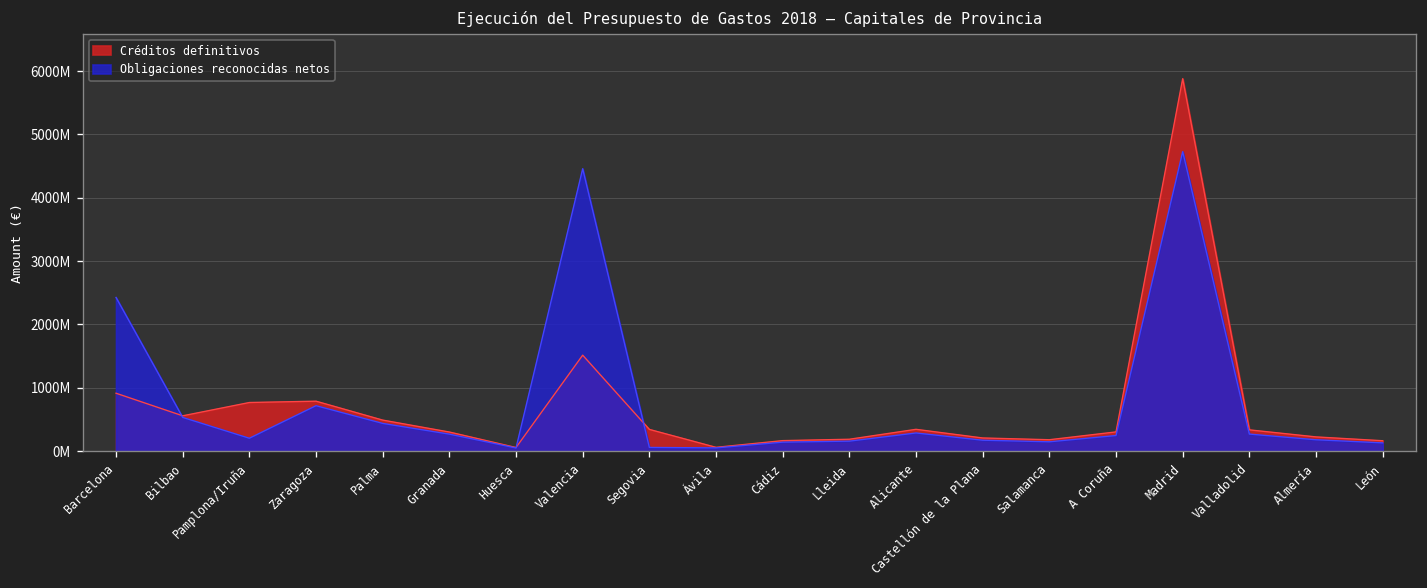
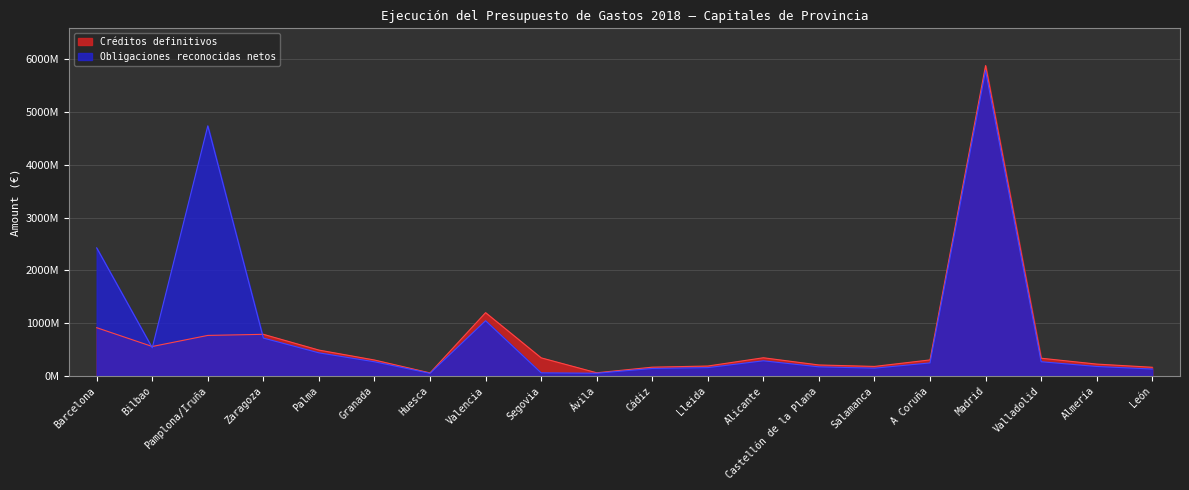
Obligaciones reconocidas netos, Pamplona/Iruña: 200000000 -> 4700000000
Créditos definitivos, Valencia: 1500000000 -> 1200000000
Obligaciones reconocidas netos, Valencia: 4500000000 -> 1000000000
Obligaciones reconocidas netos, Madrid: 4700000000 -> 5800000000
